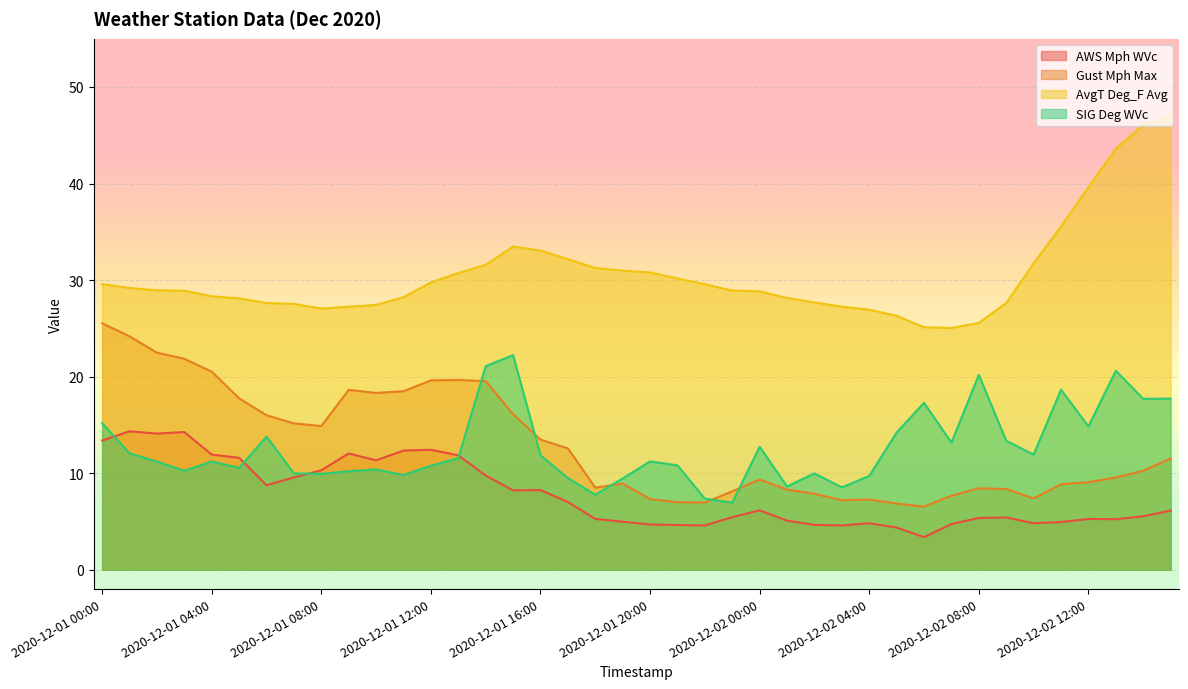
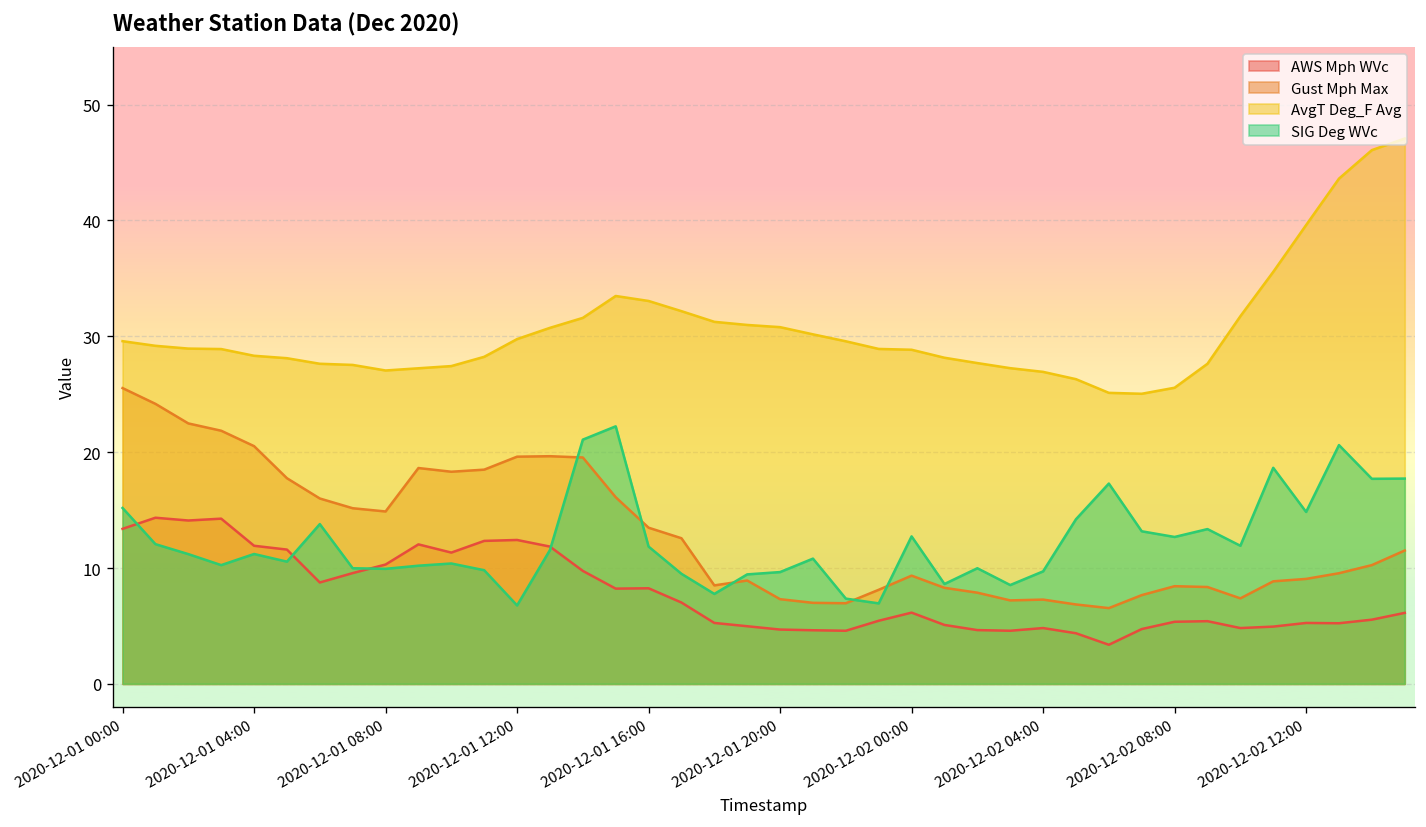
SIG Deg WVc, 2020-12-01 12:00: 11 -> 7
SIG Deg WVc, 2020-12-01 20:00: 11 -> 10
SIG Deg WVc, 2020-12-02 08:00: 20 -> 13
